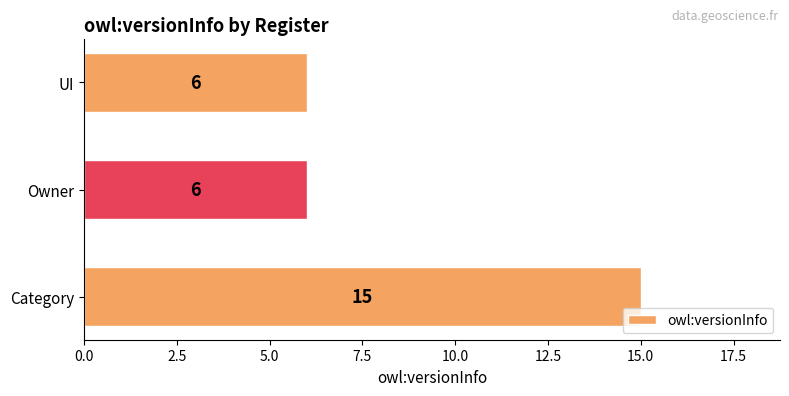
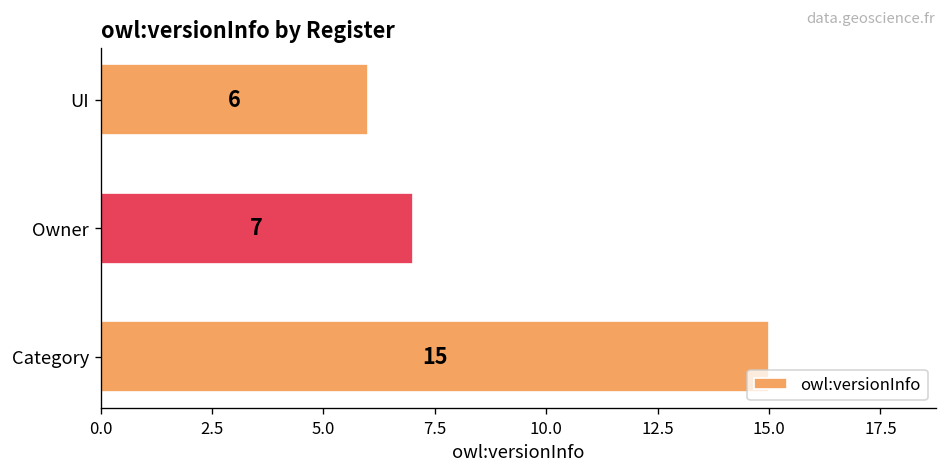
Owner: 6 -> 7
